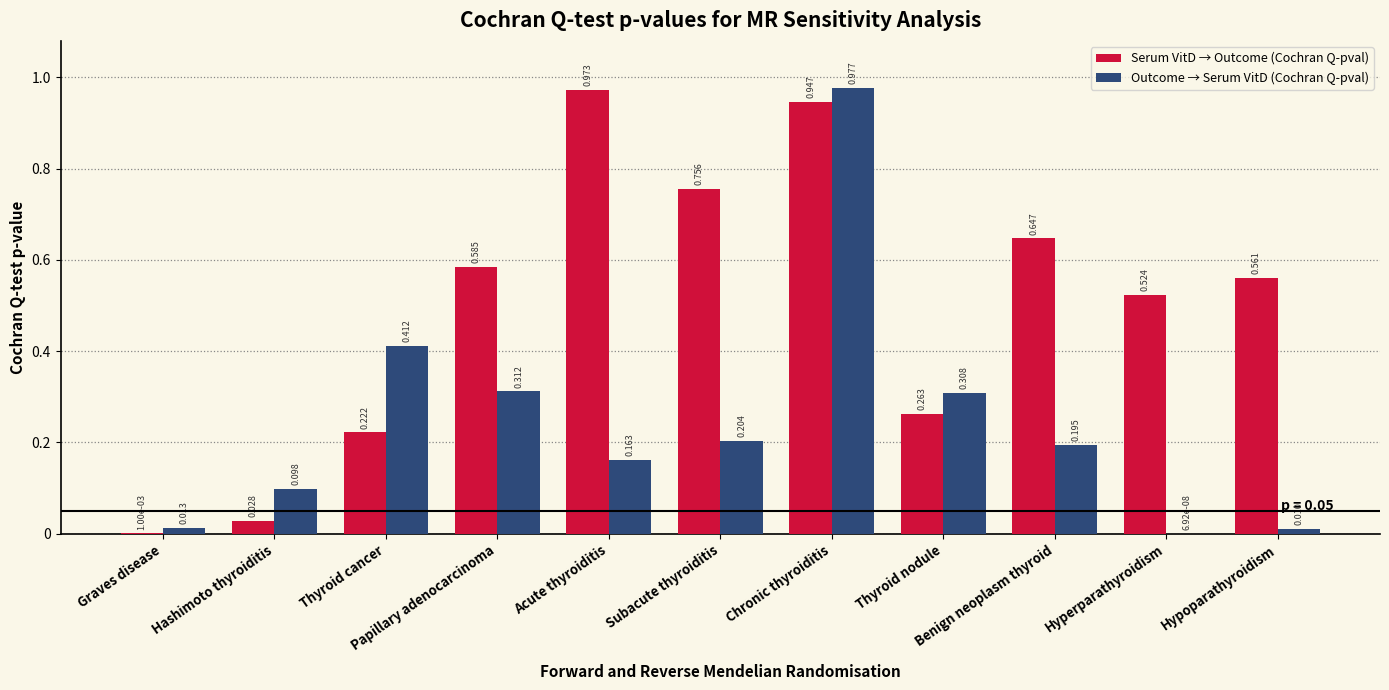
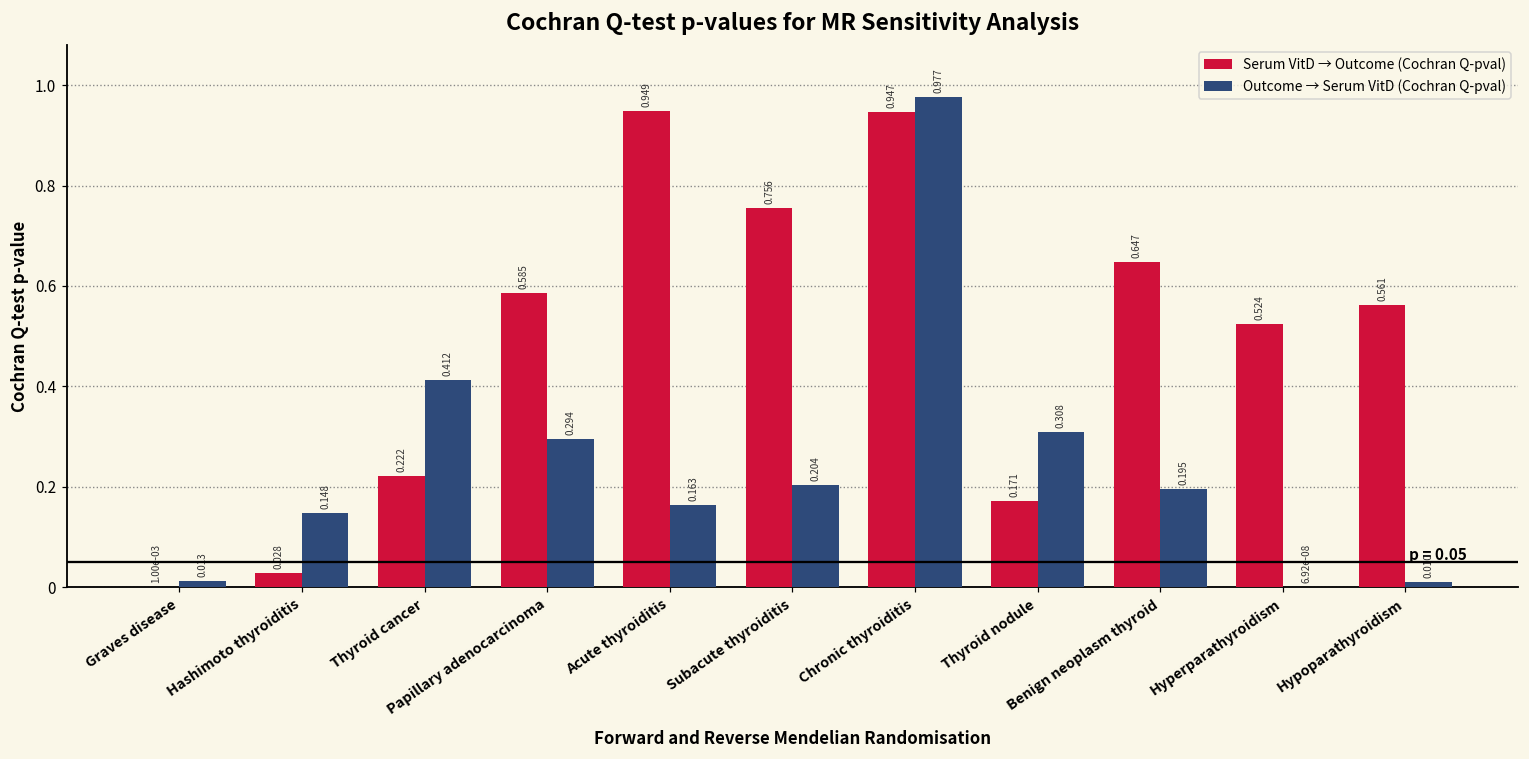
Outcome → Serum VitD (Cochran Q-pval), Hashimoto thyroiditis: 0.098 -> 0.148
Outcome → Serum VitD (Cochran Q-pval), Papillary adenocarcinoma: 0.312 -> 0.294
Serum VitD → Outcome (Cochran Q-pval), Acute thyroiditis: 0.973 -> 0.949
Serum VitD → Outcome (Cochran Q-pval), Thyroid nodule: 0.263 -> 0.171
